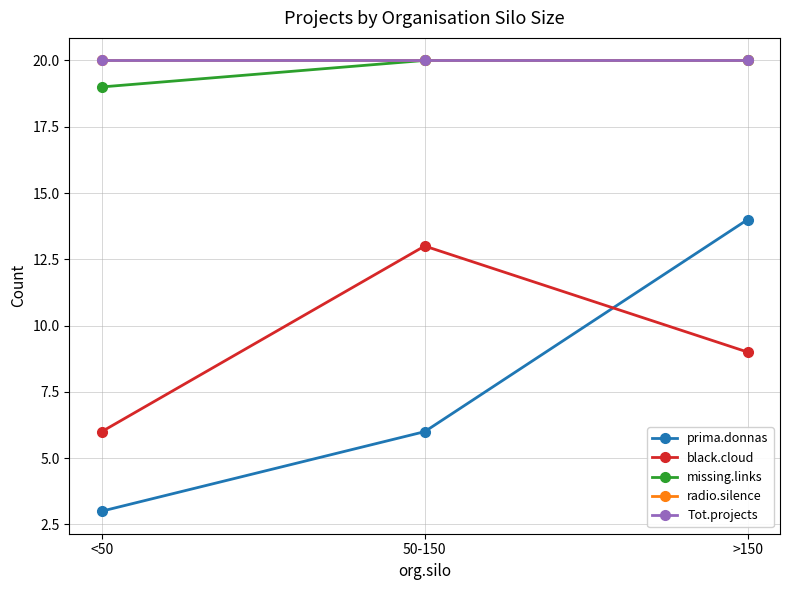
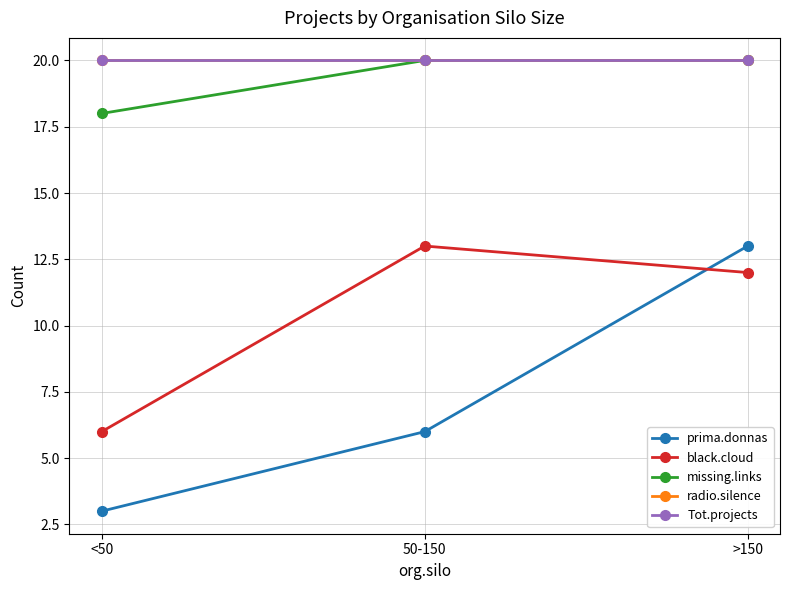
missing.links, <50: 19 -> 18
prima.donnas, >150: 14 -> 13
black.cloud, >150: 9 -> 12
